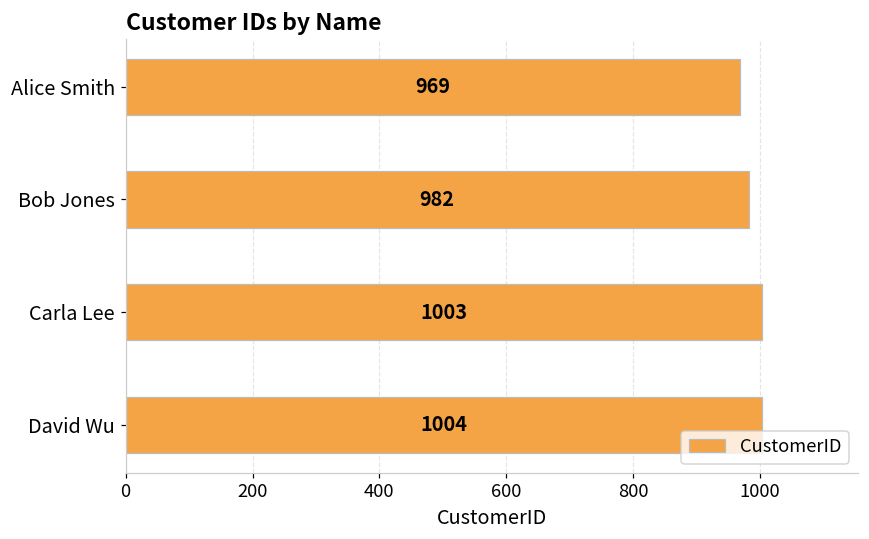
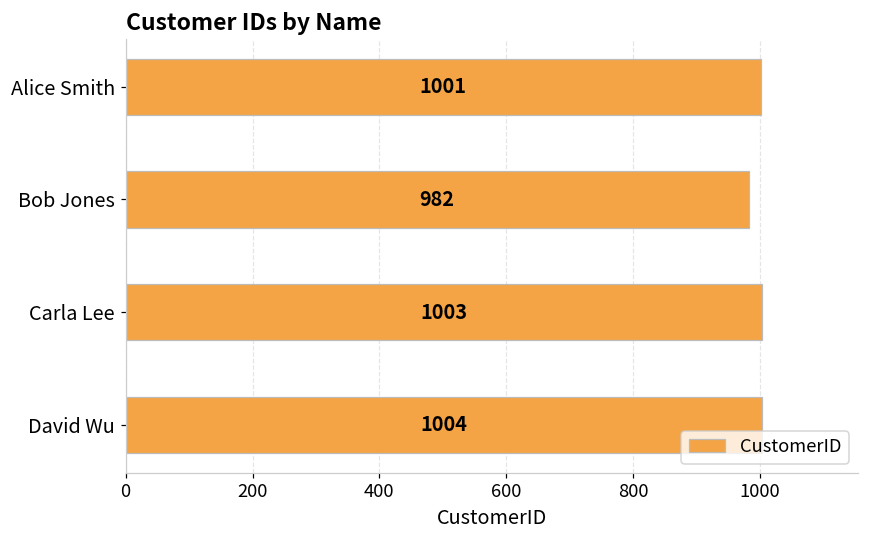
Alice Smith: 969 -> 1001
